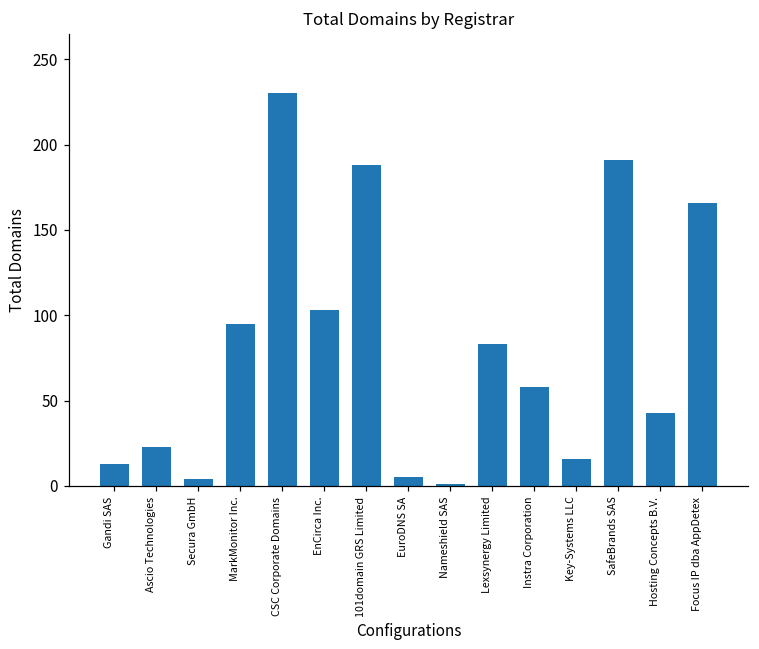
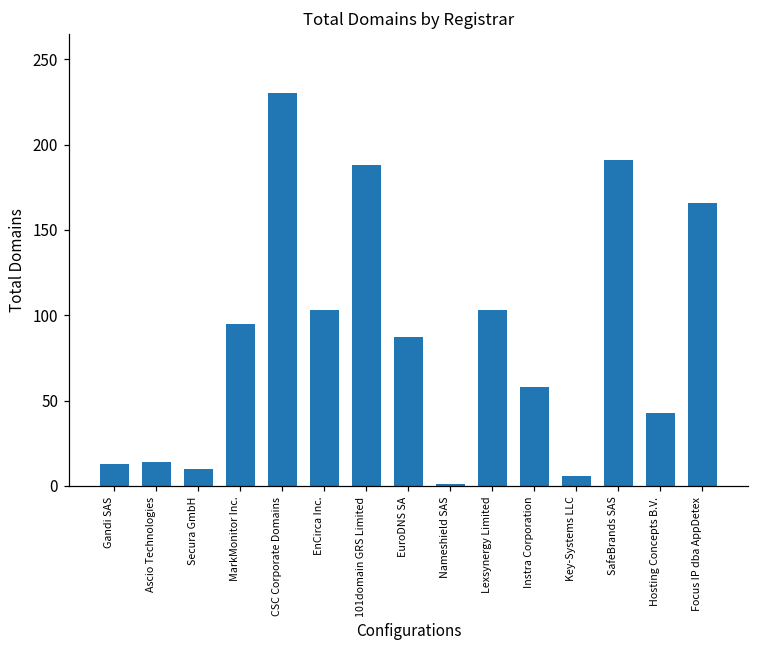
Ascio Technologies: 23 -> 14
Secura GmbH: 4 -> 10
EuroDNS SA: 5 -> 87
Lexsynergy Limited: 83 -> 103
Key-Systems LLC: 16 -> 6
